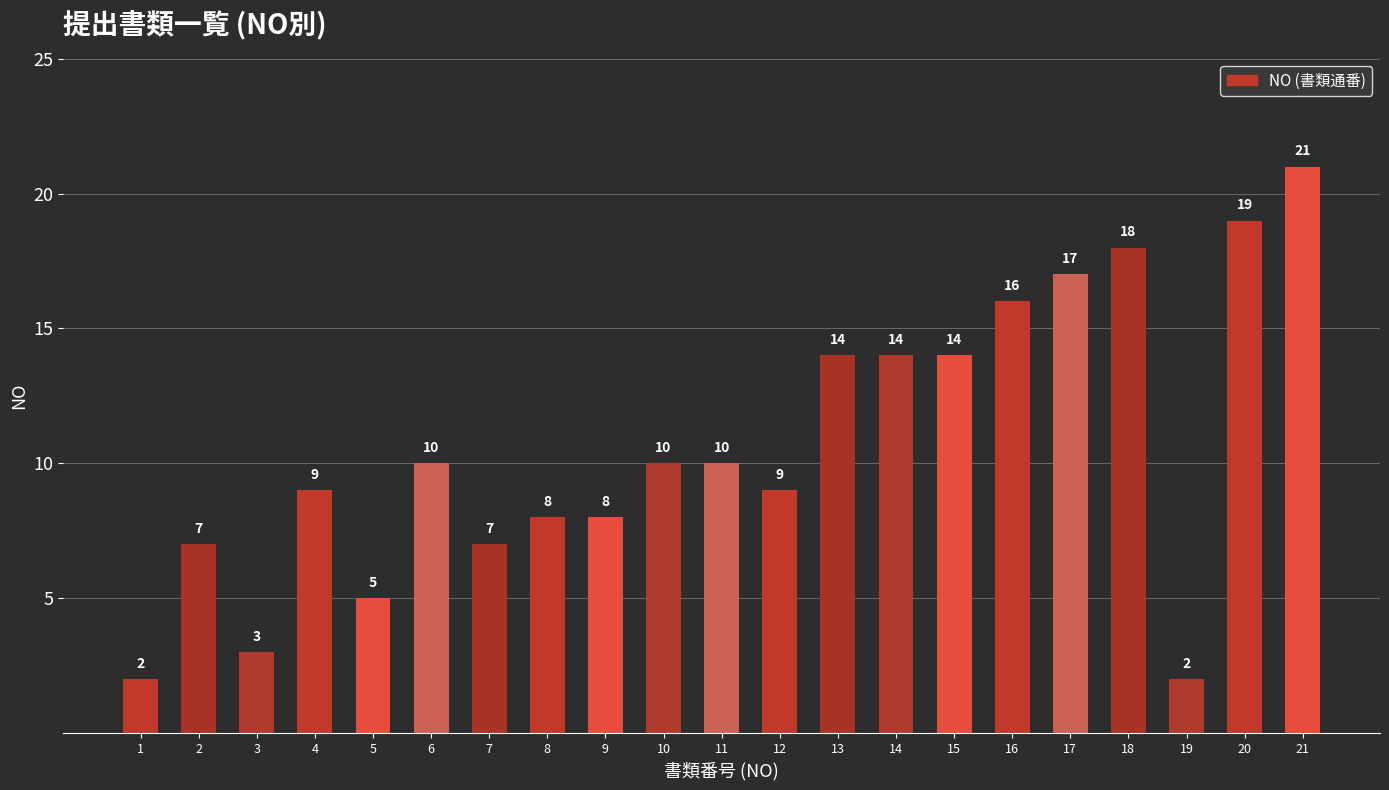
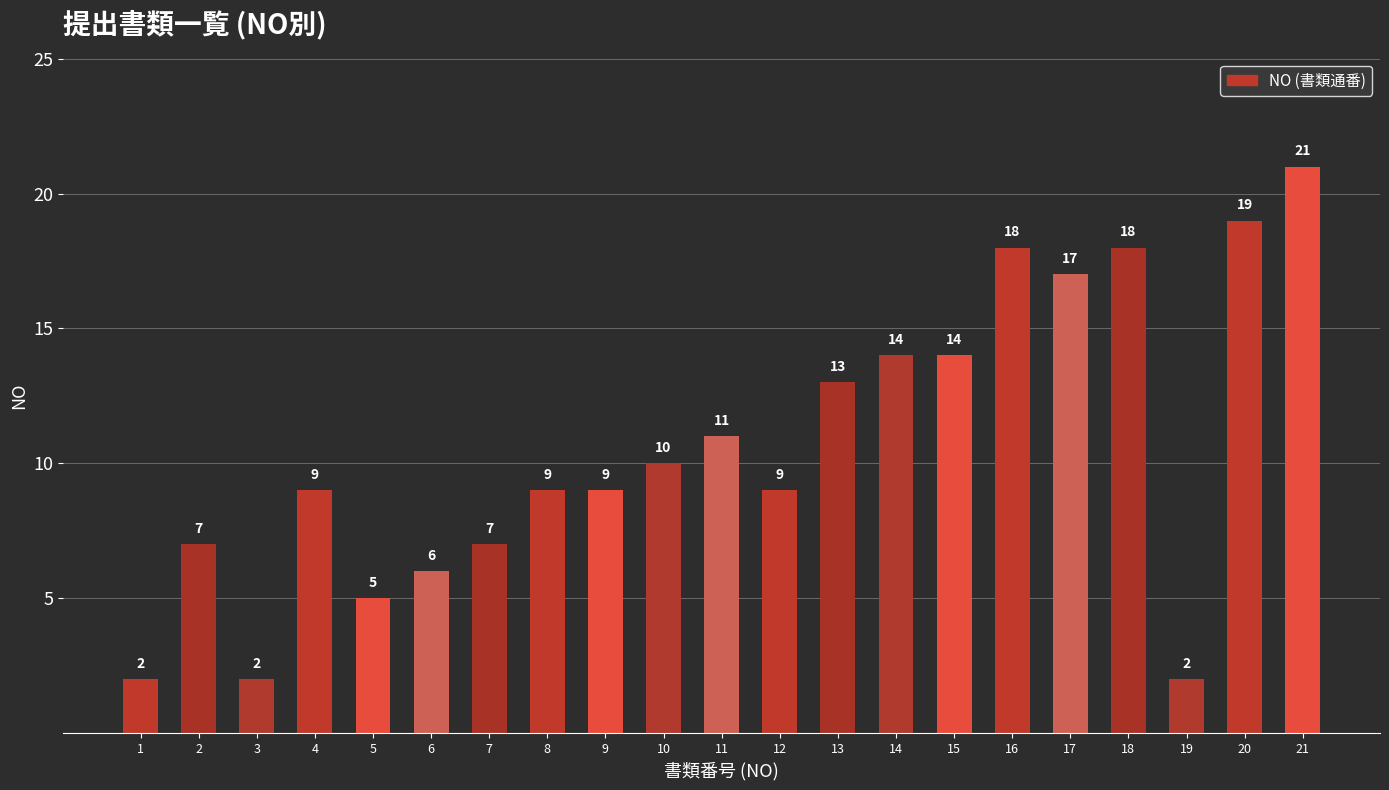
3: 3 -> 2
6: 10 -> 6
8: 8 -> 9
9: 8 -> 9
11: 10 -> 11
13: 14 -> 13
16: 16 -> 18
